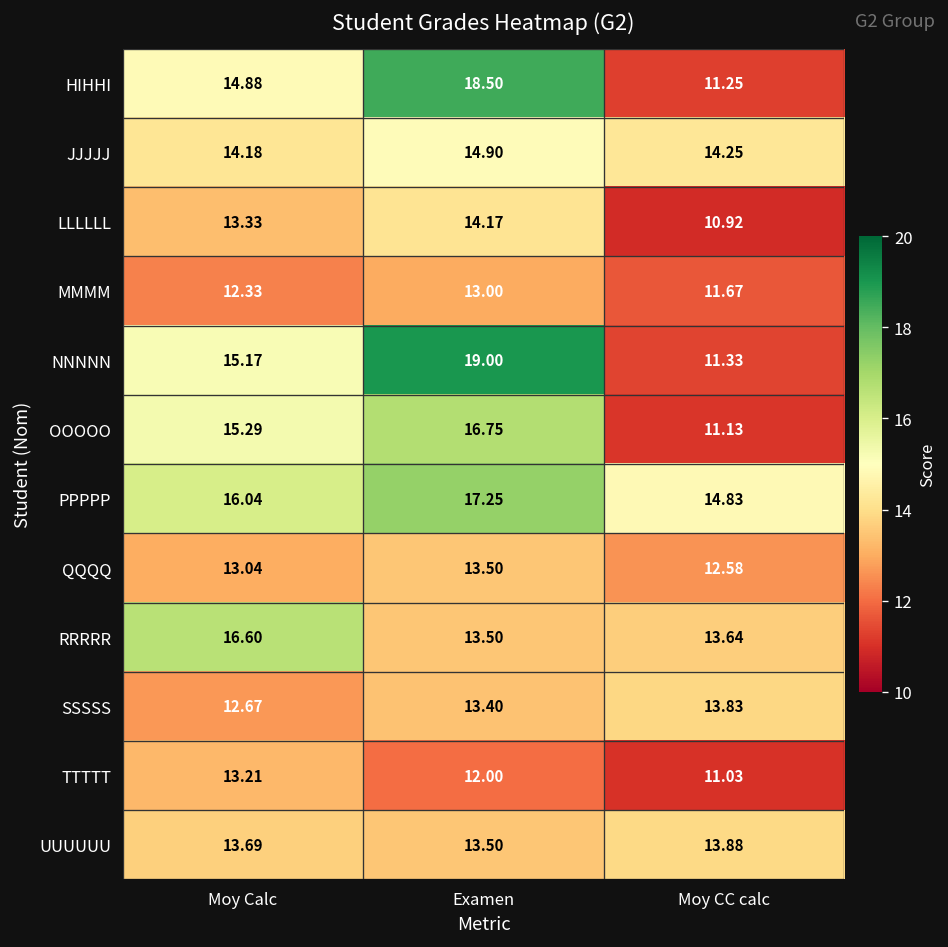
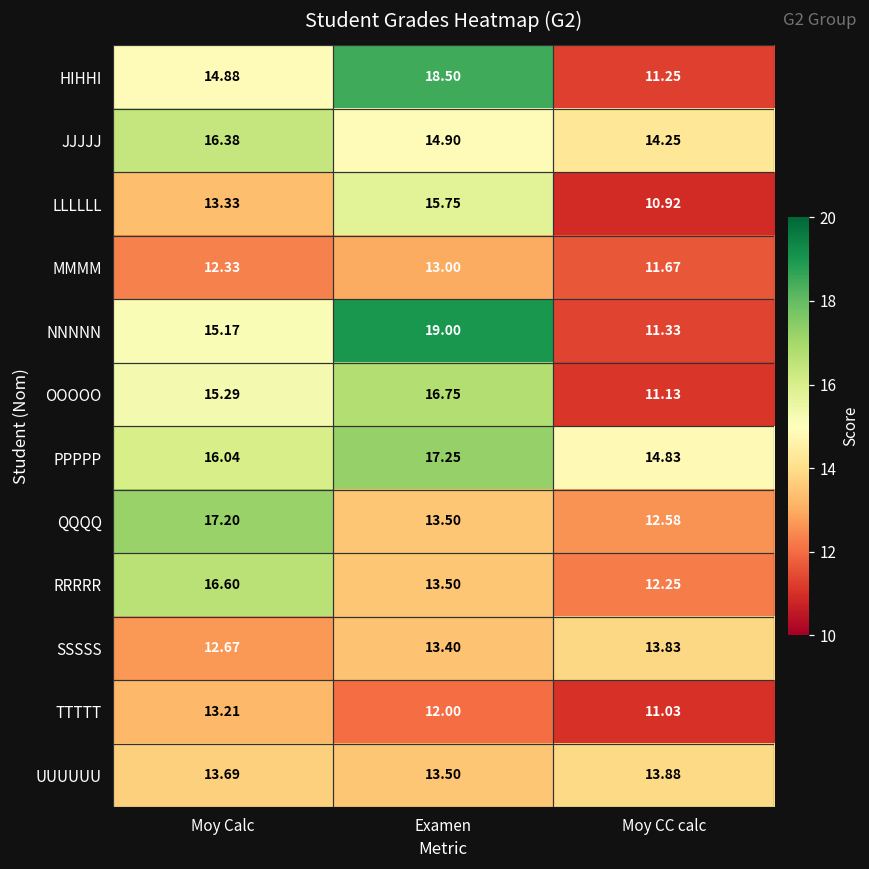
JJJJJ, Moy Calc: 14.18 -> 16.38
LLLLLL, Examen: 14.17 -> 15.75
QQQQ, Moy Calc: 13.04 -> 17.20
RRRRR, Moy CC calc: 13.64 -> 12.25
